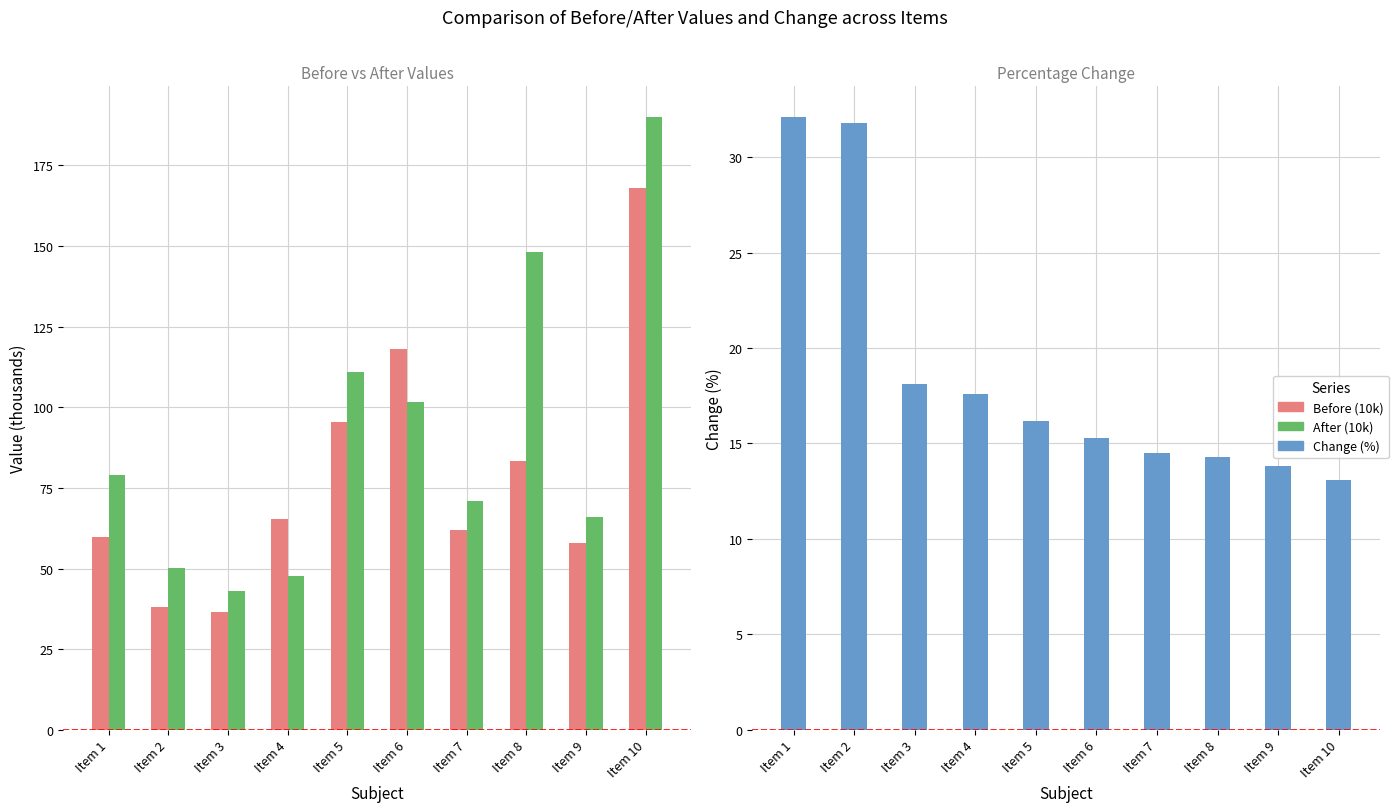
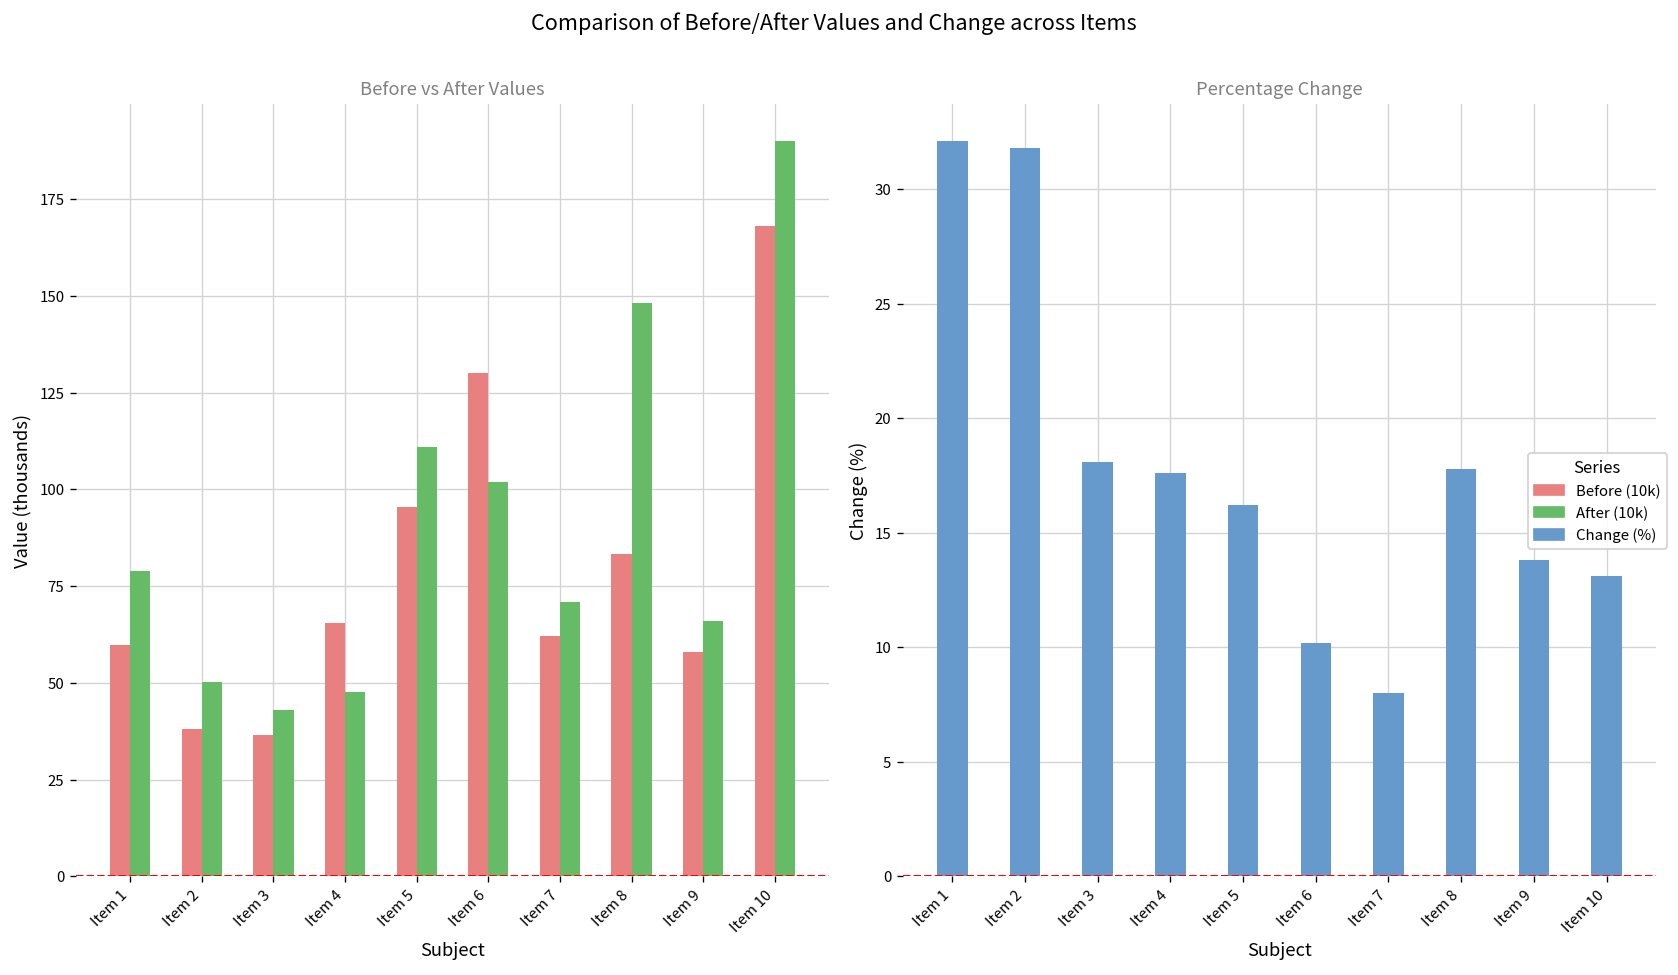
Before vs After Values, Before (10k), Item 6: 118 -> 130
Percentage Change, Item 6: 15.3 -> 10.2
Percentage Change, Item 7: 14.5 -> 8.0
Percentage Change, Item 8: 14.3 -> 17.8
